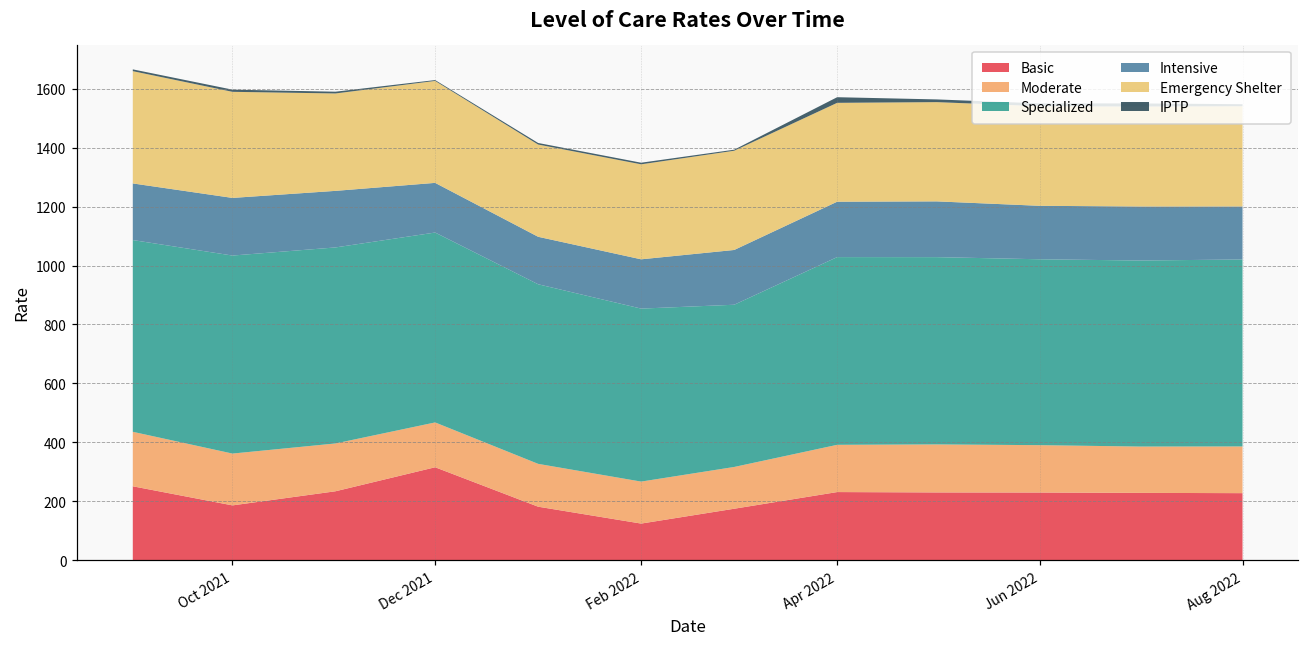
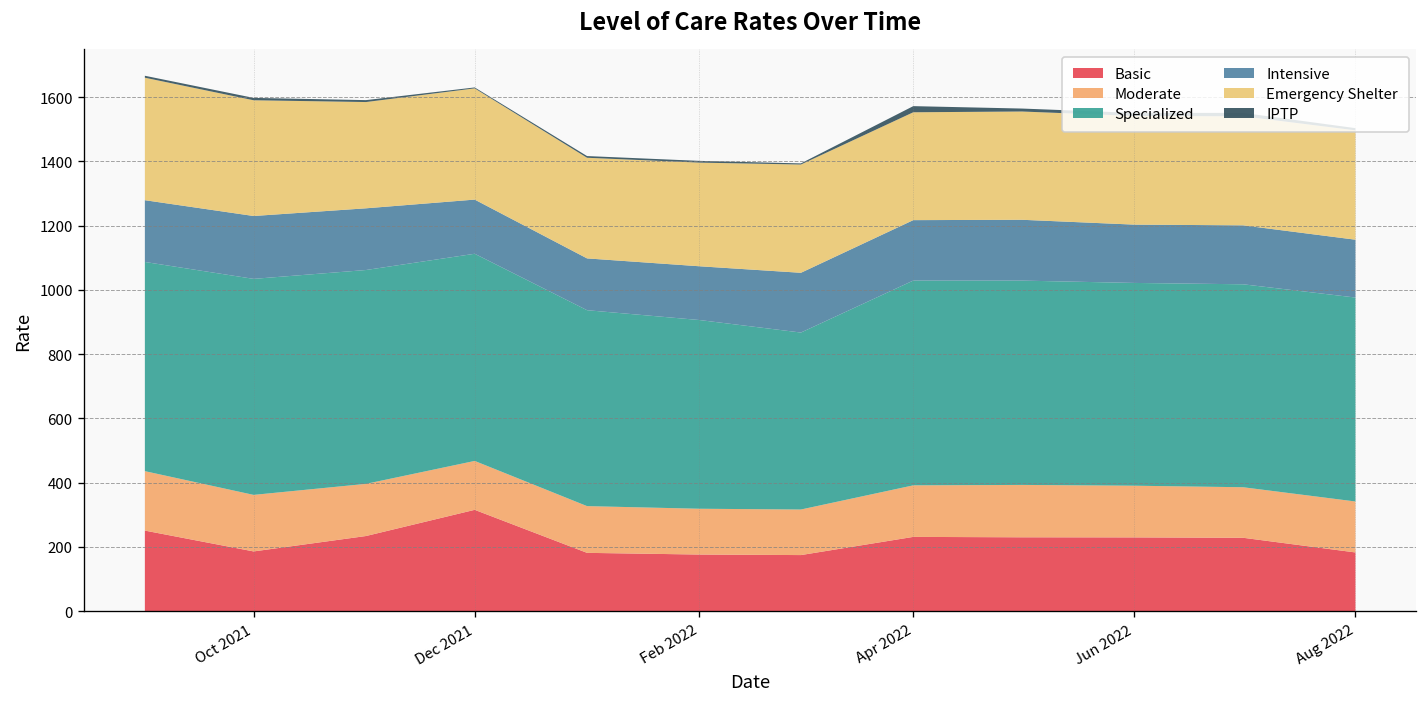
Basic, Feb 2022: 120 -> 180
Basic, Aug 2022: 230 -> 180
